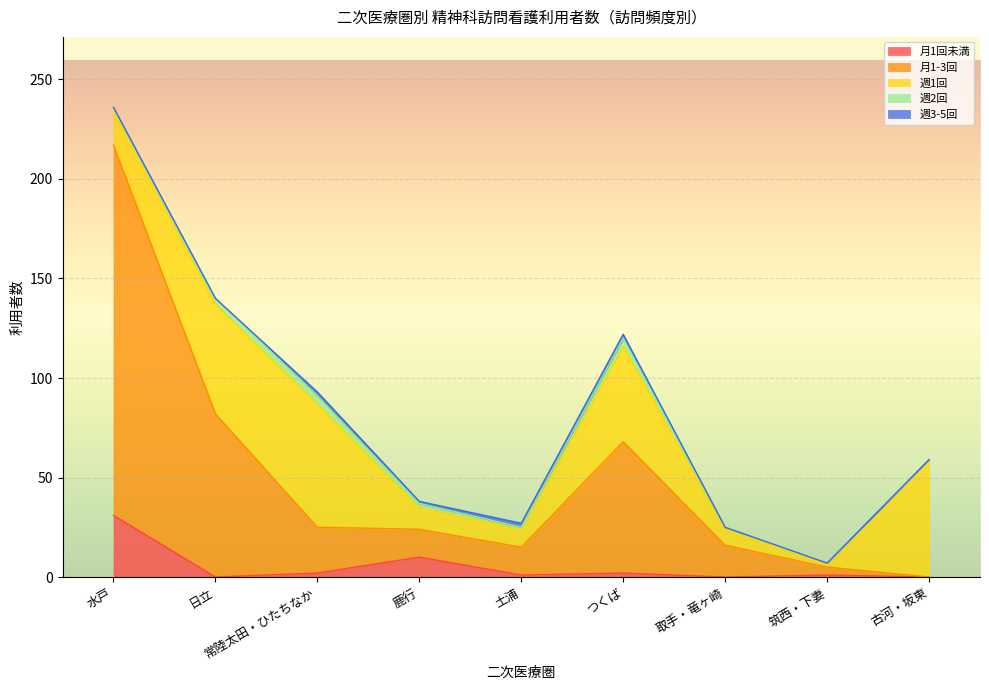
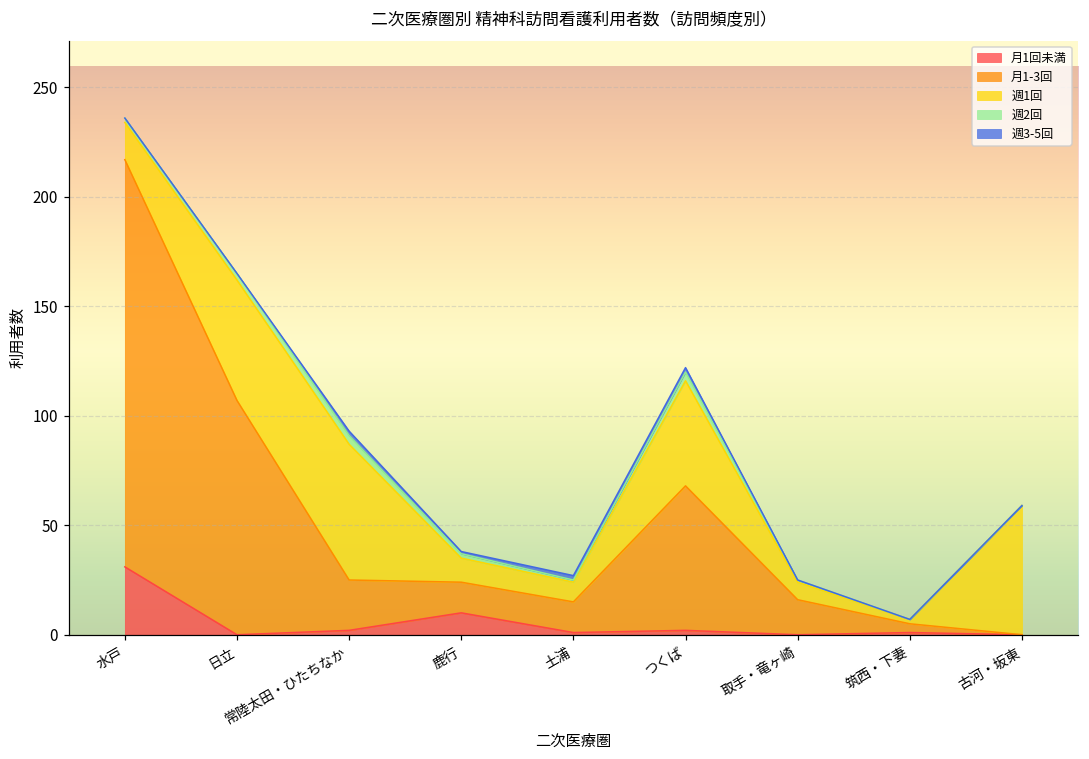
月1-3回, 日立: 82 -> 107
